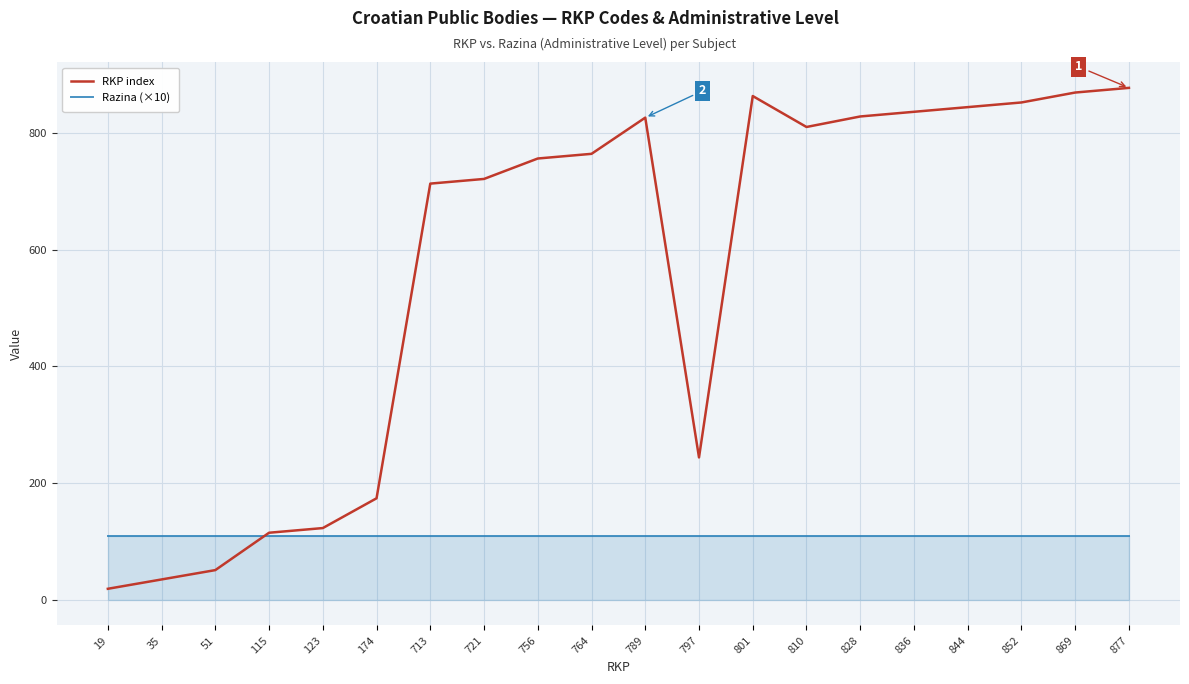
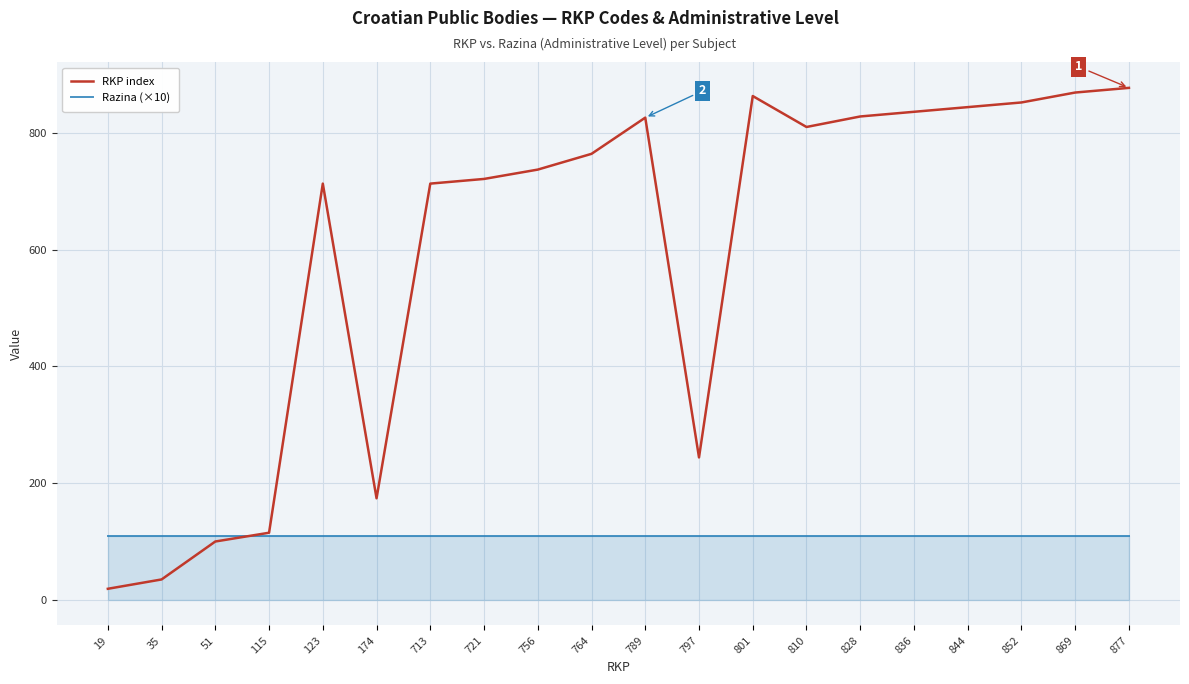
RKP index, 51: 50 -> 100
RKP index, 123: 120 -> 710
RKP index, 756: 760 -> 740
